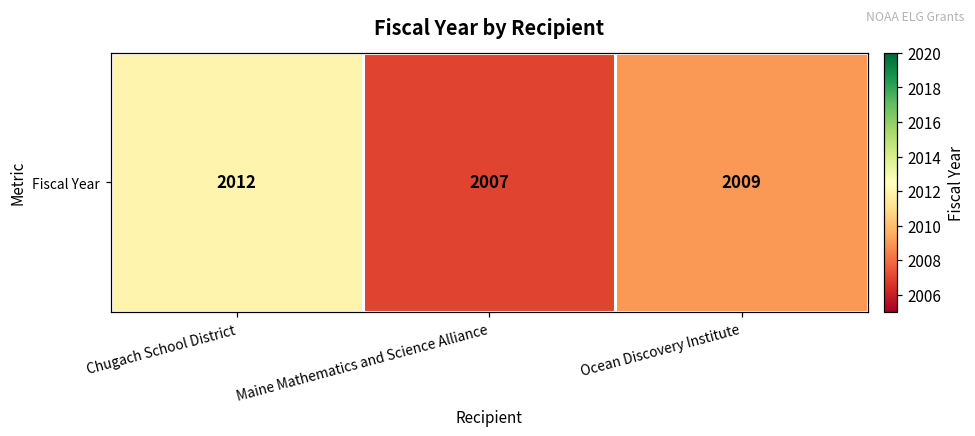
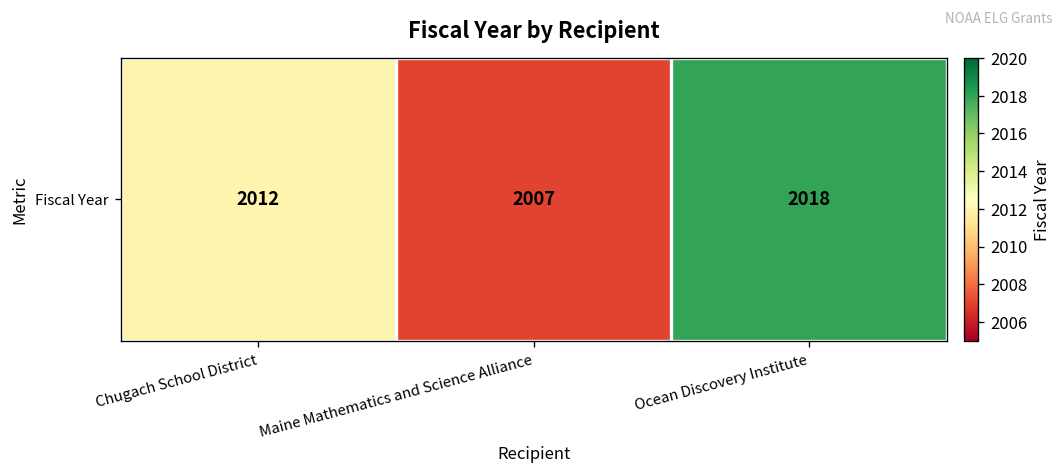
Fiscal Year, Ocean Discovery Institute: 2009 -> 2018
